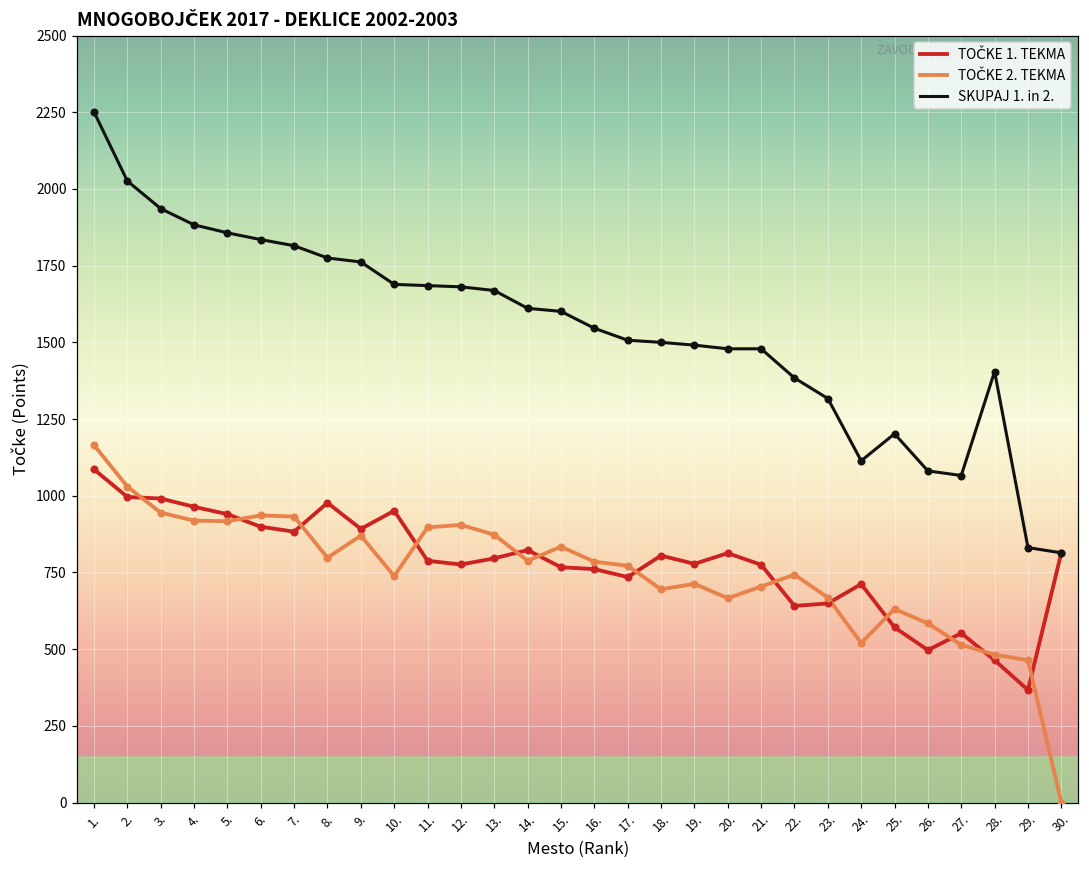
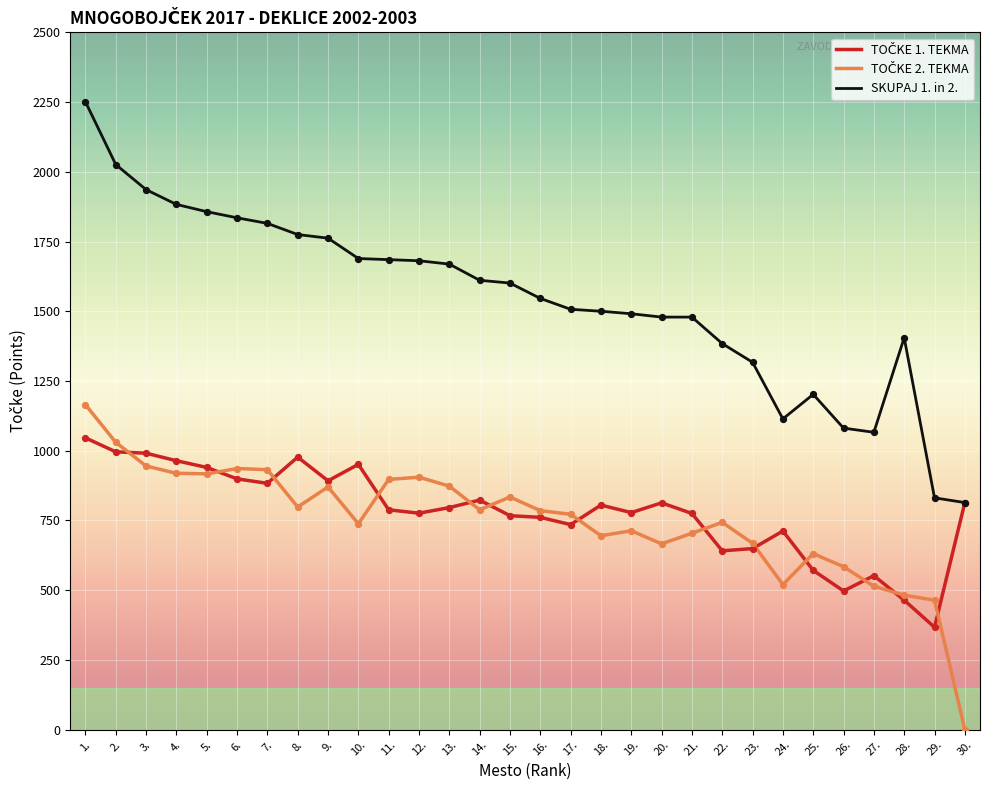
TOČKE 1. TEKMA, 1.: 1090 -> 1050
